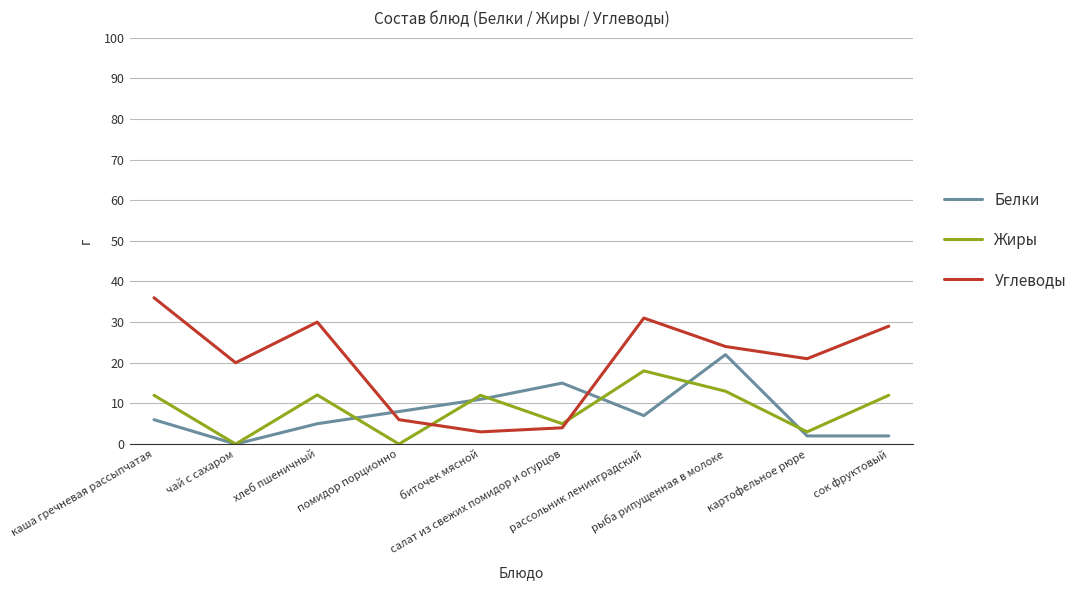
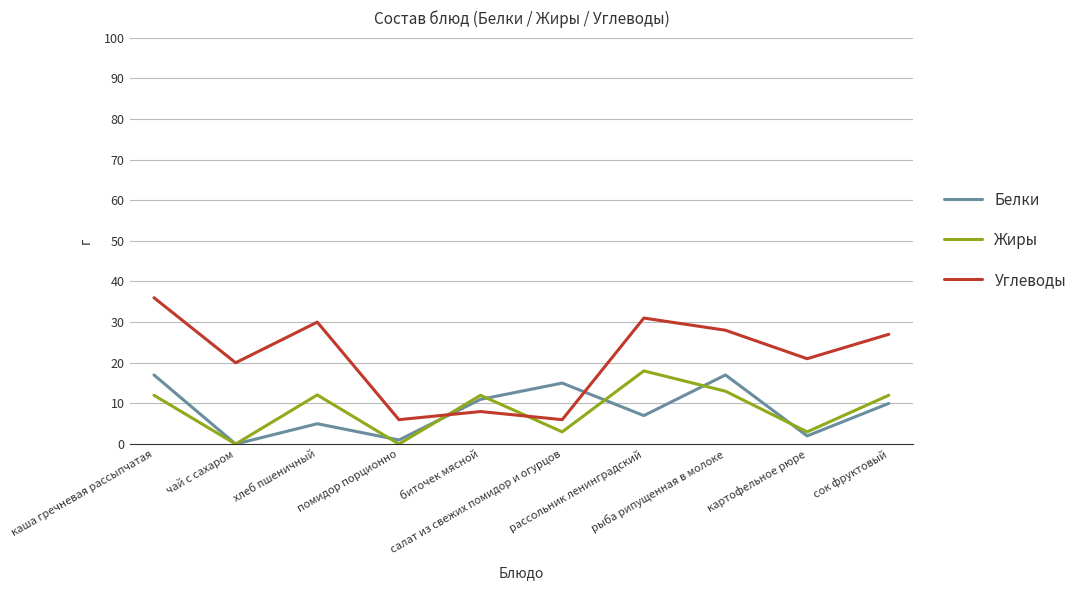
Белки, каша гречневая рассыпчатая: 6 -> 17
Белки, помидор порционно: 8 -> 1
Углеводы, биточек мясной: 3 -> 8
Жиры, салат из свежих помидор и огурцов: 5 -> 3
Углеводы, салат из свежих помидор и огурцов: 4 -> 6
Белки, рыба рипущенная в молоке: 22 -> 17
Углеводы, рыба рипущенная в молоке: 24 -> 28
Белки, сок фруктовый: 2 -> 10
Углеводы, сок фруктовый: 29 -> 27
